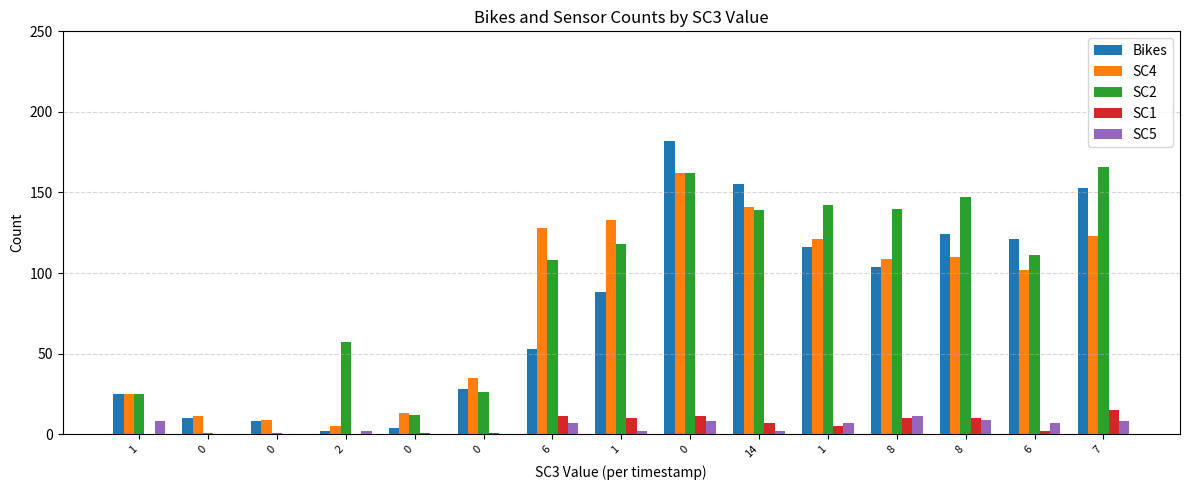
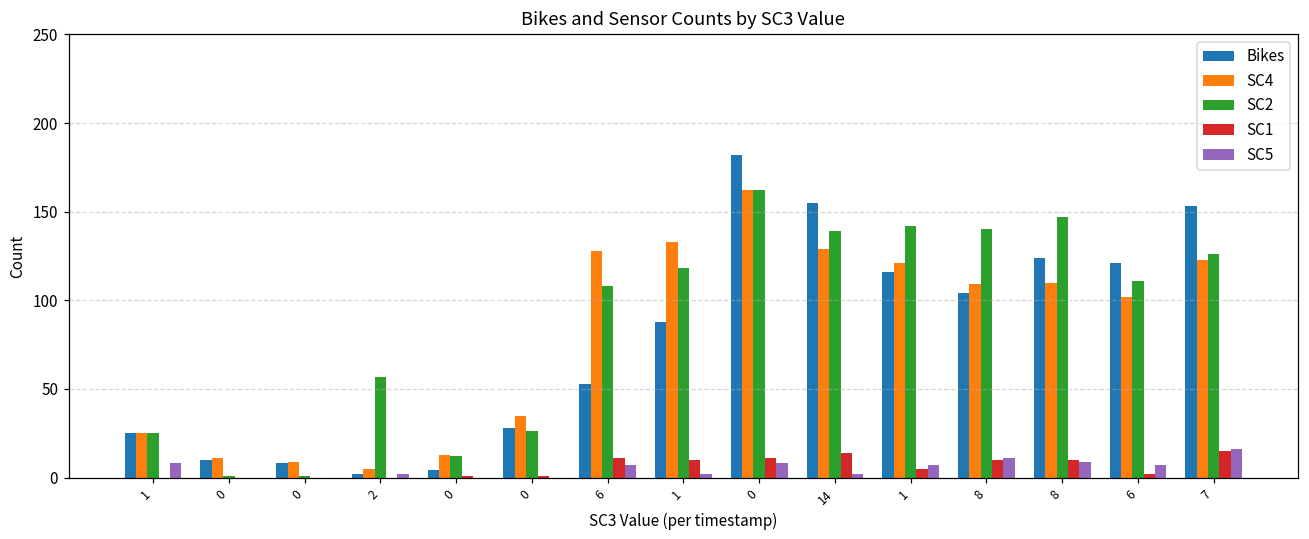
SC4, 14: 141 -> 129
SC1, 14: 7 -> 14
SC2, 7: 166 -> 126
SC5, 7: 8 -> 16
